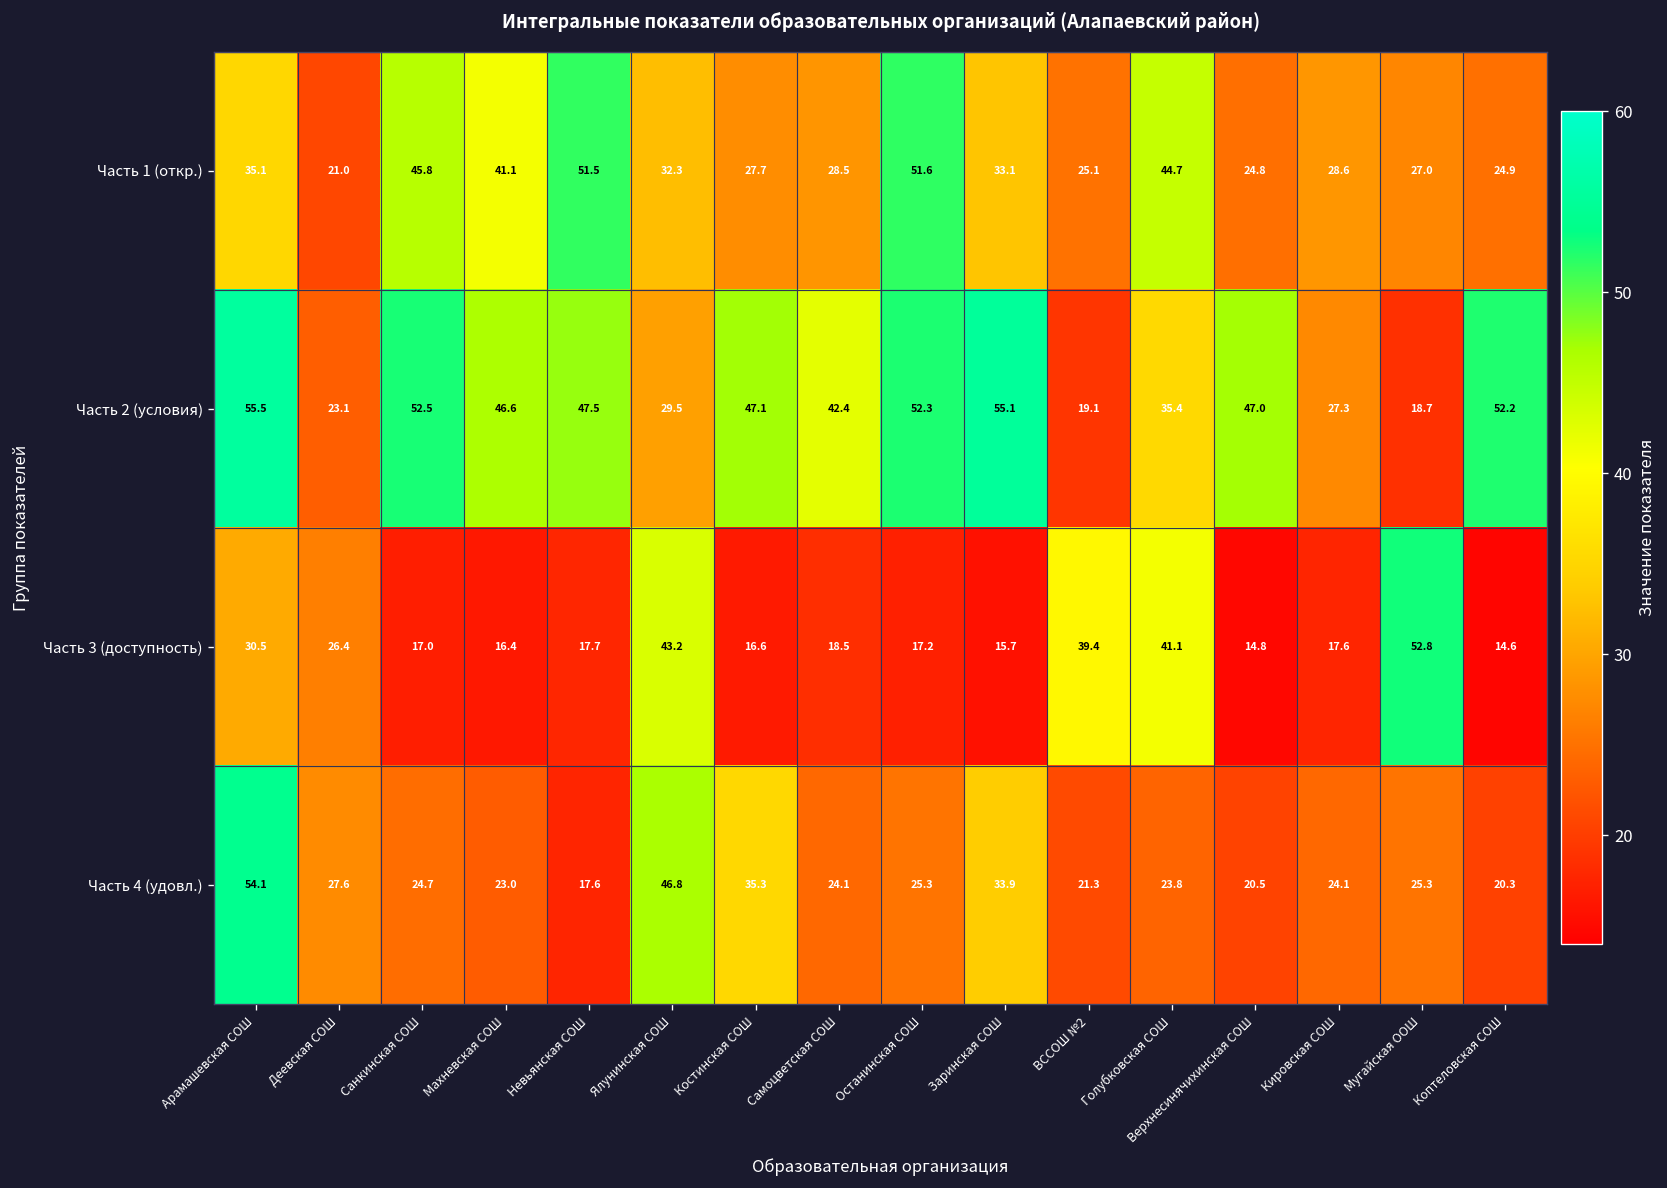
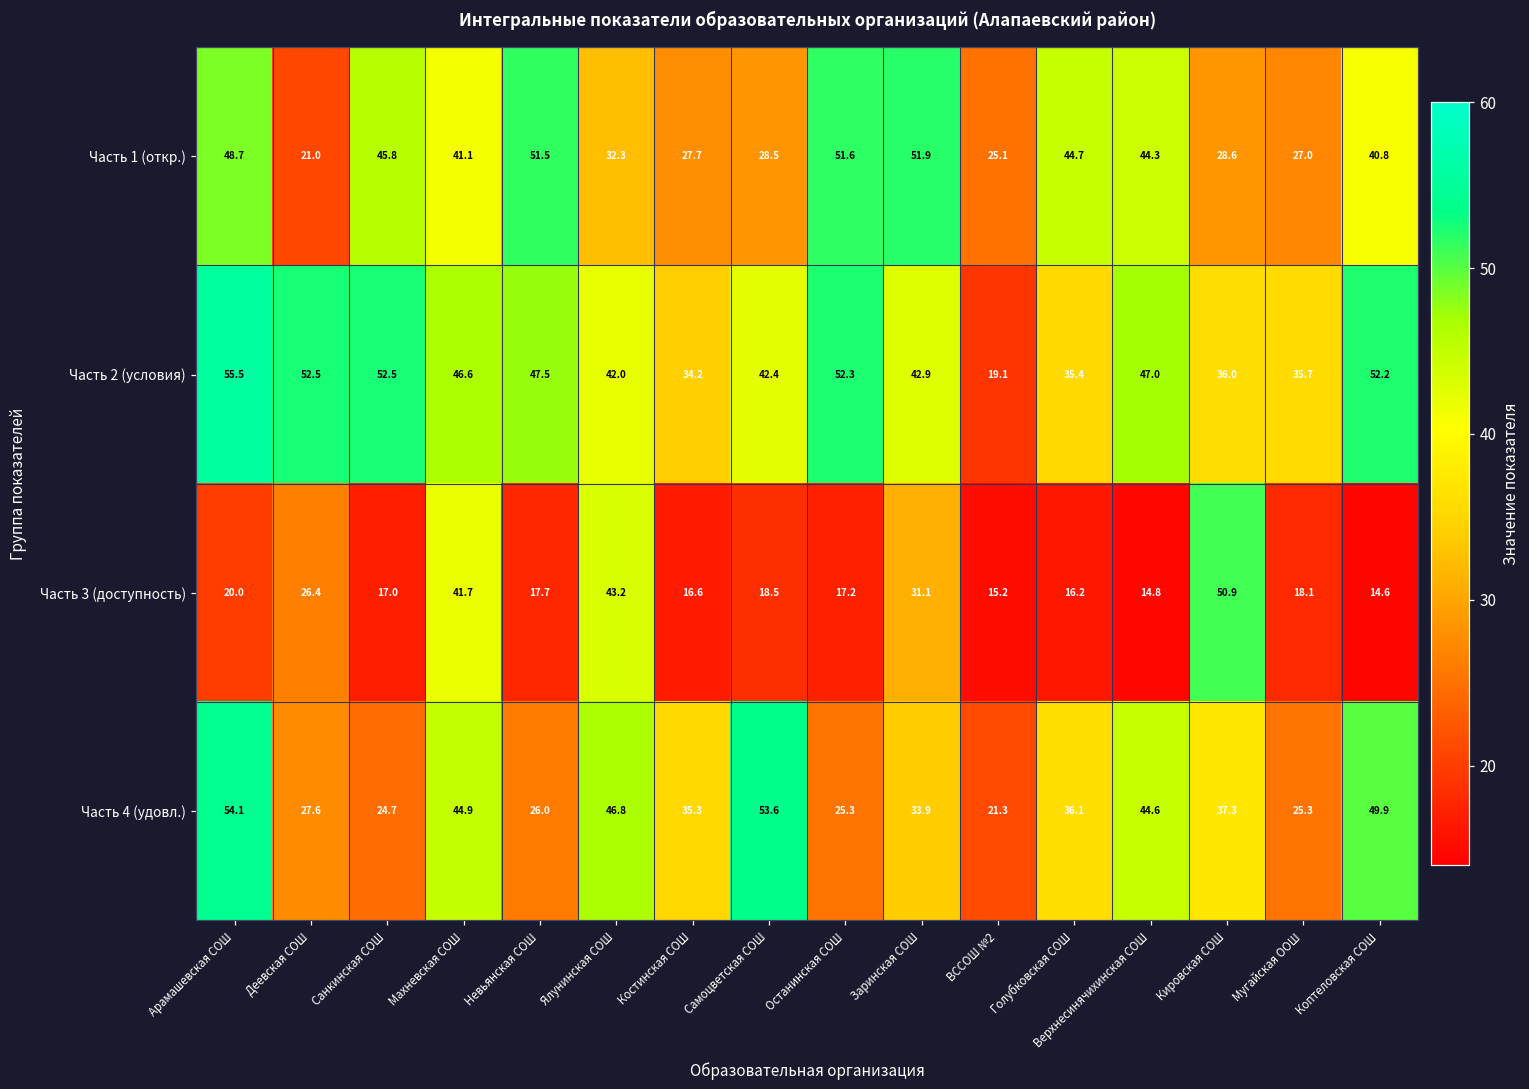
Часть 1 (откр.), Арамашевская СОШ: 35.1 -> 48.7
Часть 1 (откр.), Заринская СОШ: 33.1 -> 51.9
Часть 1 (откр.), Верхнесинячихинская СОШ: 24.8 -> 44.3
Часть 1 (откр.), Коптеловская СОШ: 24.9 -> 40.8
Часть 2 (условия), Деевская СОШ: 23.1 -> 52.5
Часть 2 (условия), Ялунинская СОШ: 29.5 -> 42.0
Часть 2 (условия), Костинская СОШ: 47.1 -> 34.2
Часть 2 (условия), Заринская СОШ: 55.1 -> 42.9
Часть 2 (условия), Кировская СОШ: 27.3 -> 36.0
Часть 2 (условия), Мугайская ООШ: 18.7 -> 35.7
Часть 3 (доступность), Арамашевская СОШ: 30.5 -> 20.0
Часть 3 (доступность), Махневская СОШ: 16.4 -> 41.7
Часть 3 (доступность), Заринская СОШ: 15.7 -> 31.1
Часть 3 (доступность), ВССОШ №2: 39.4 -> 15.2
Часть 3 (доступность), Голубковская СОШ: 41.1 -> 16.2
Часть 3 (доступность), Кировская СОШ: 17.6 -> 50.9
Часть 3 (доступность), Мугайская ООШ: 52.8 -> 18.1
Часть 4 (удовл.), Махневская СОШ: 23.0 -> 44.9
Часть 4 (удовл.), Невьянская СОШ: 17.6 -> 26.0
Часть 4 (удовл.), Самоцветская СОШ: 24.1 -> 53.6
Часть 4 (удовл.), Голубковская СОШ: 23.8 -> 36.1
Часть 4 (удовл.), Верхнесинячихинская СОШ: 20.5 -> 44.6
Часть 4 (удовл.), Кировская СОШ: 24.1 -> 37.3
Часть 4 (удовл.), Коптеловская СОШ: 20.3 -> 49.9
